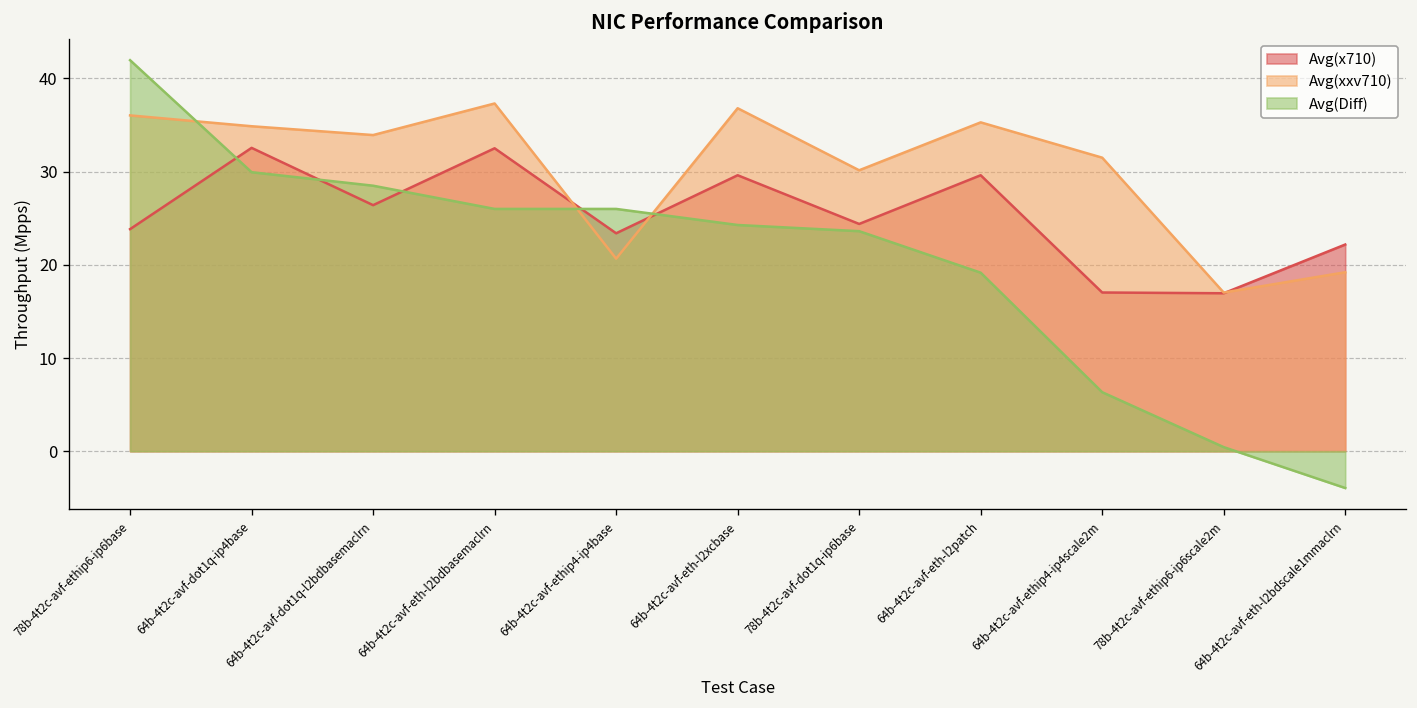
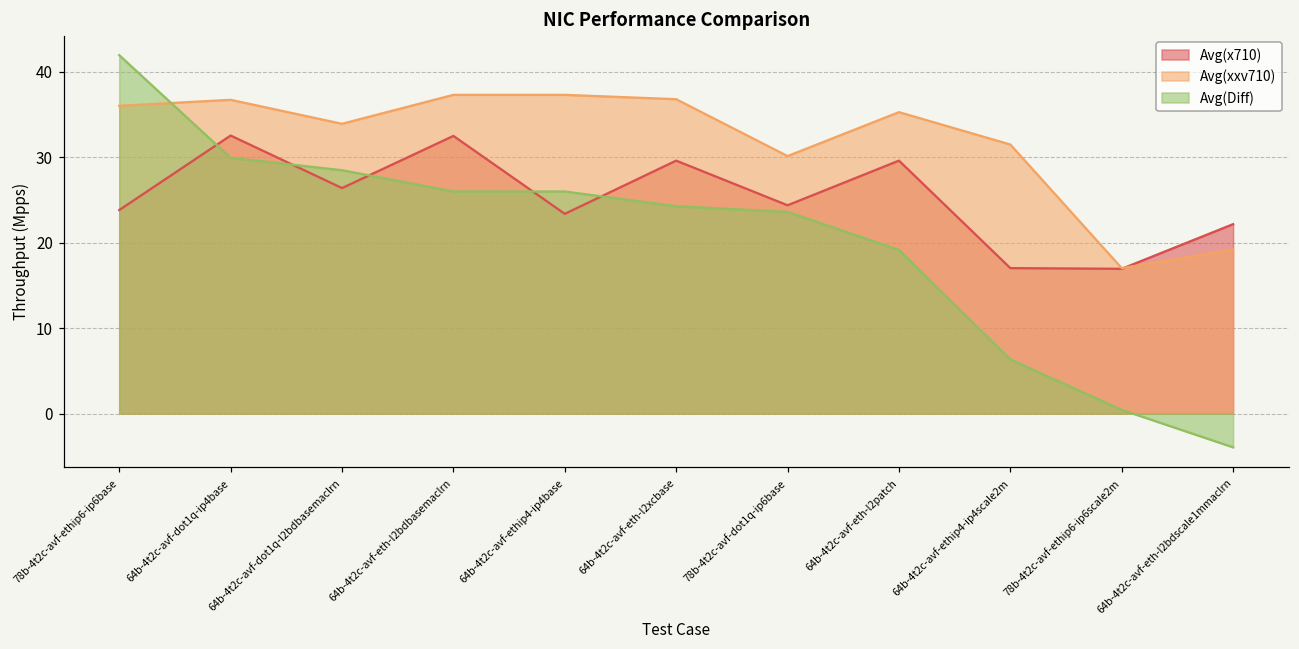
Avg(xxv710), 64b-4t2c-avf-dot1q-ip4base: 35 -> 37
Avg(xxv710), 64b-4t2c-avf-ethip4-ip4base: 21 -> 37
